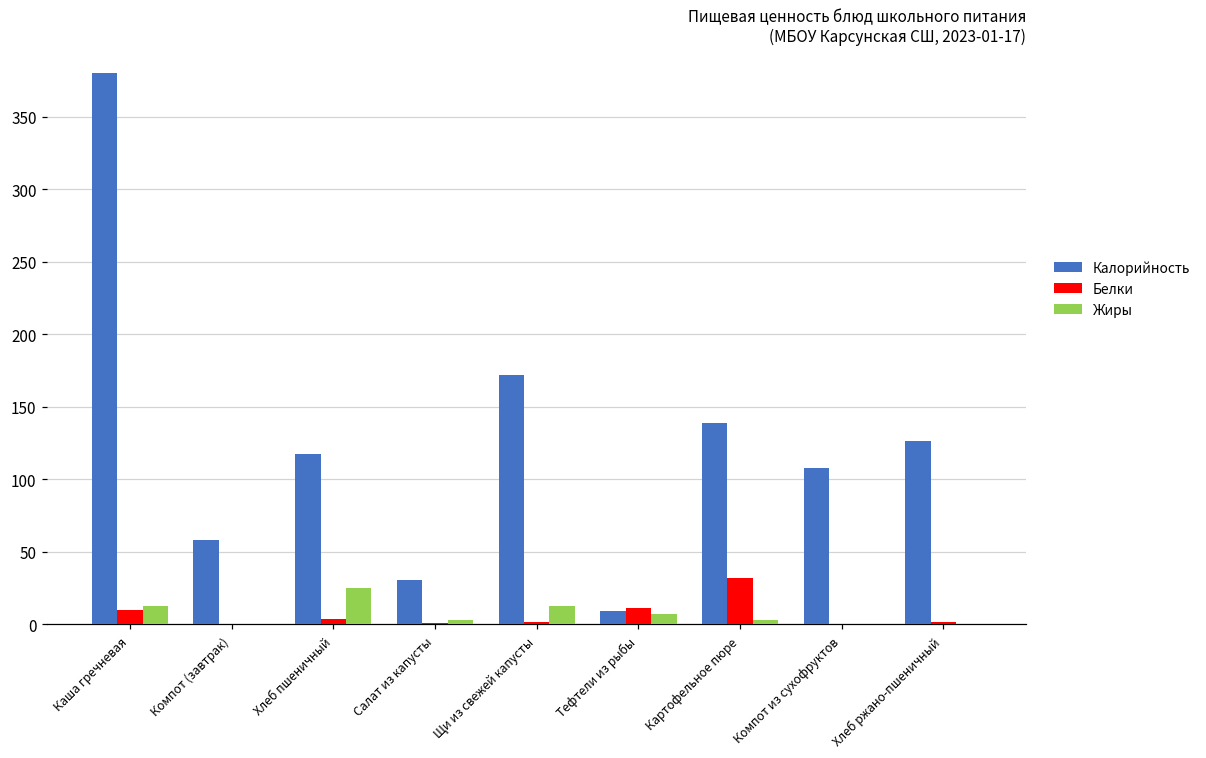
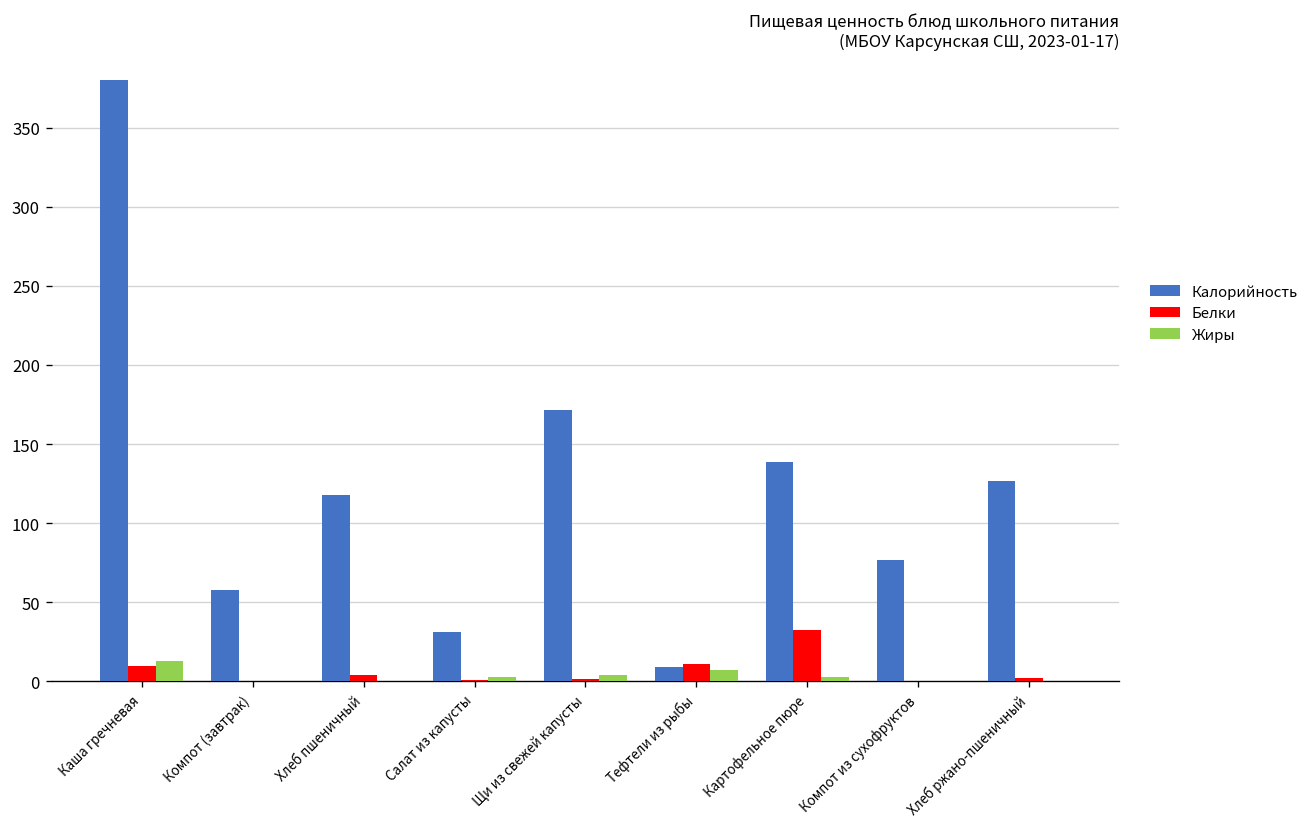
Жиры, Хлеб пшеничный: 25 -> 0
Жиры, Щи из свежей капусты: 13 -> 4
Калорийность, Компот из сухофруктов: 108 -> 77
